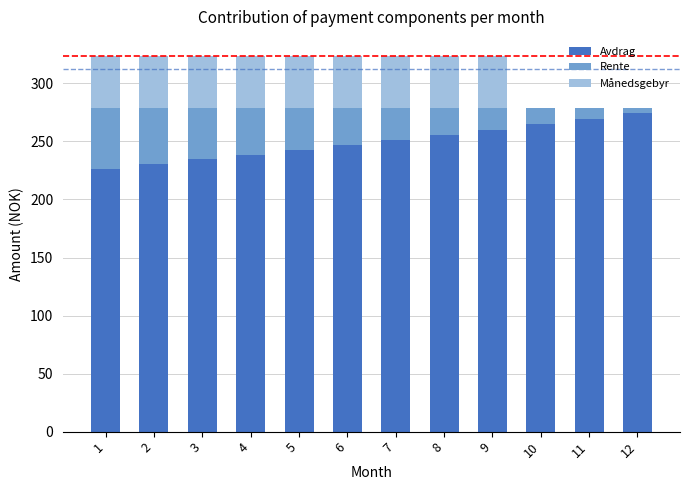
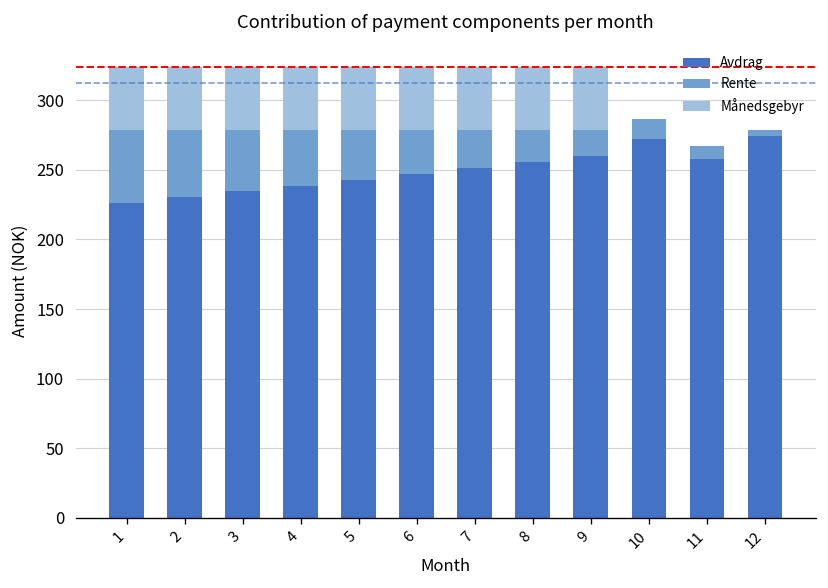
Avdrag, 10: 265 -> 272
Avdrag, 11: 269 -> 258
